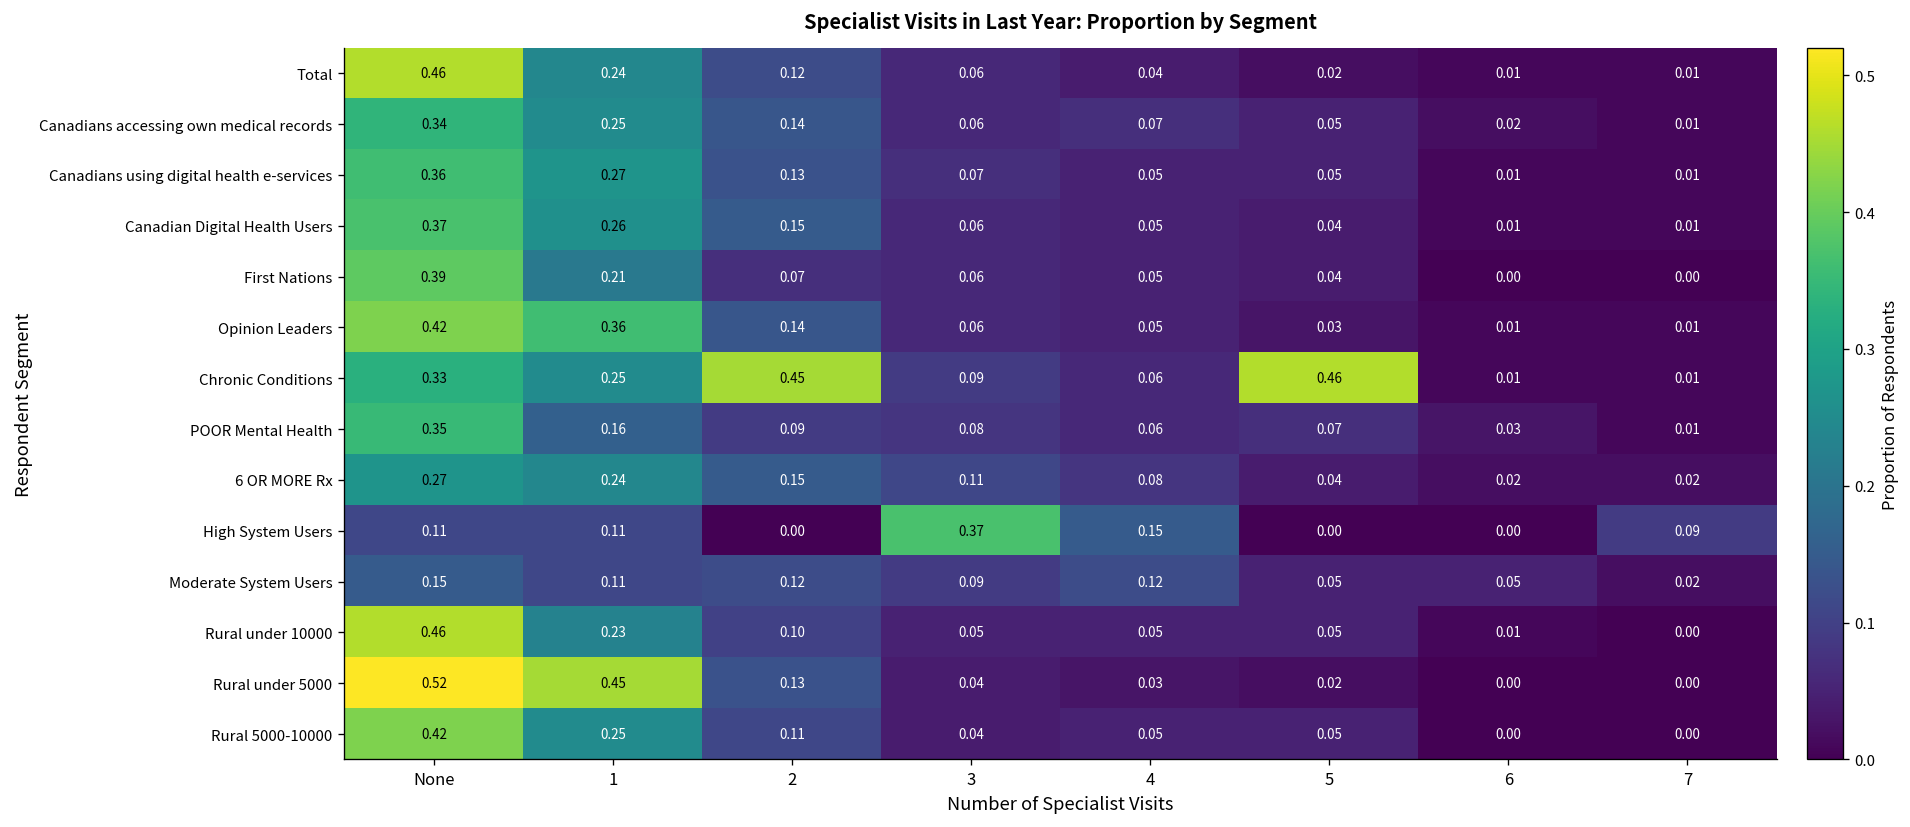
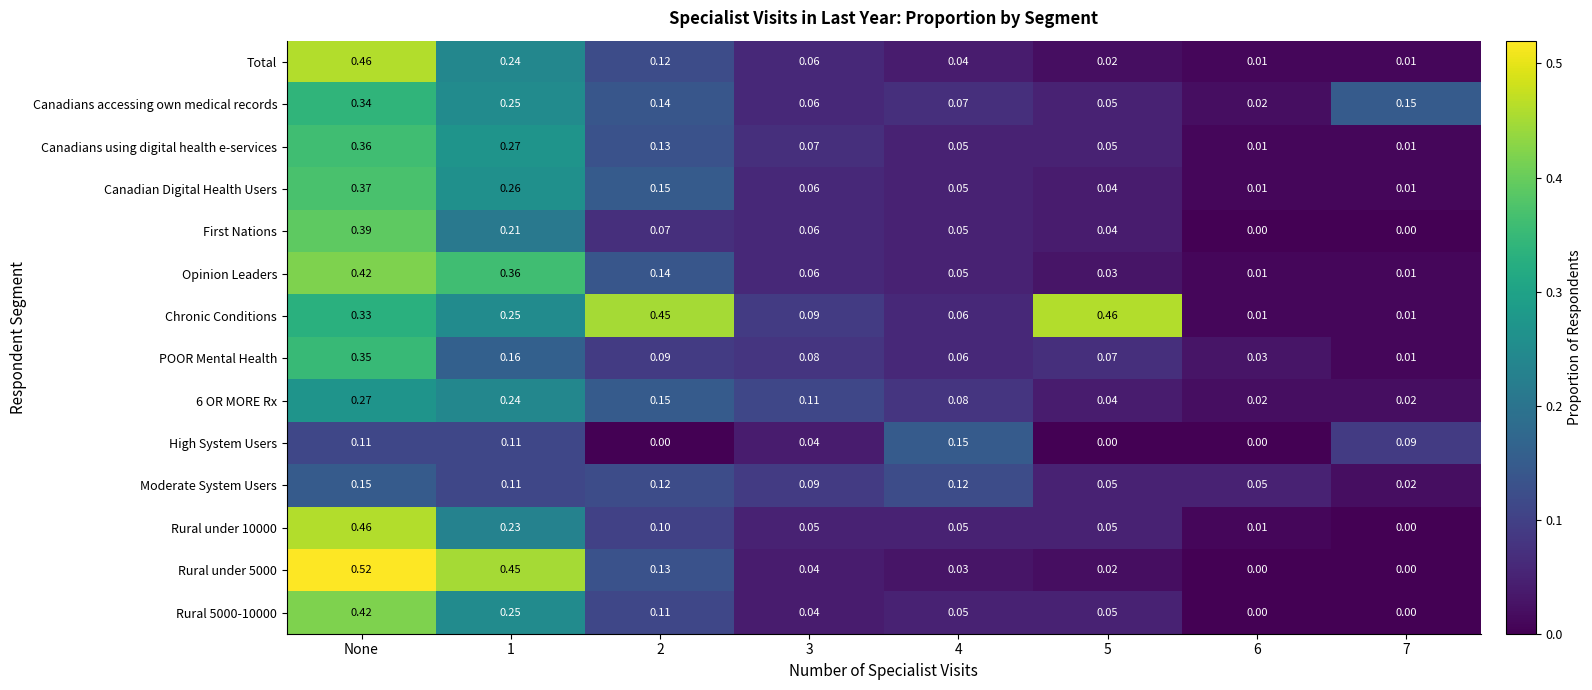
Canadians accessing own medical records, 7: 0.01 -> 0.15
High System Users, 3: 0.37 -> 0.04
